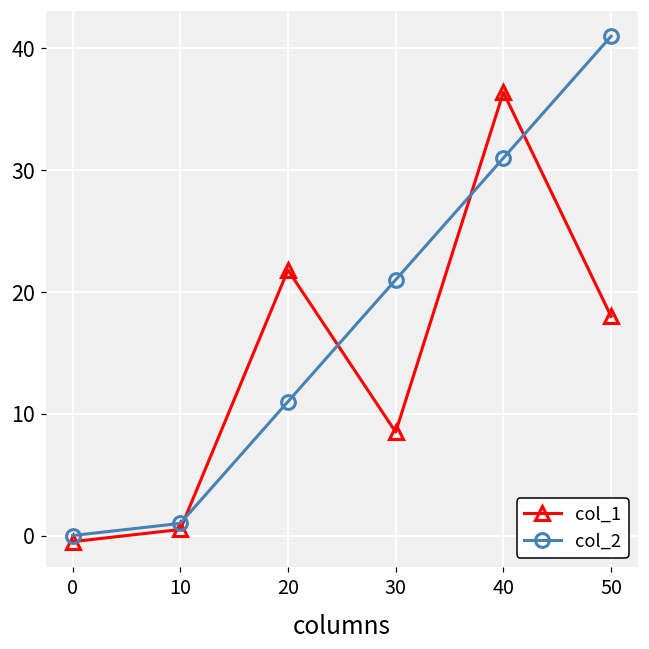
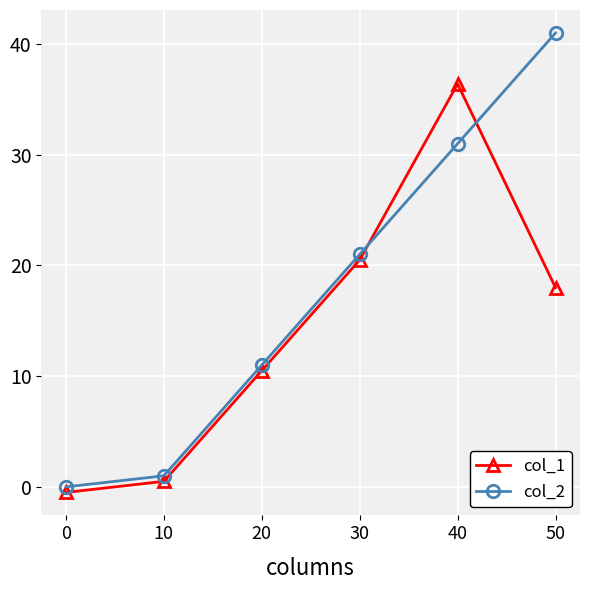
col_1, 20: 21.8 -> 10.5
col_1, 30: 8.5 -> 20.5
